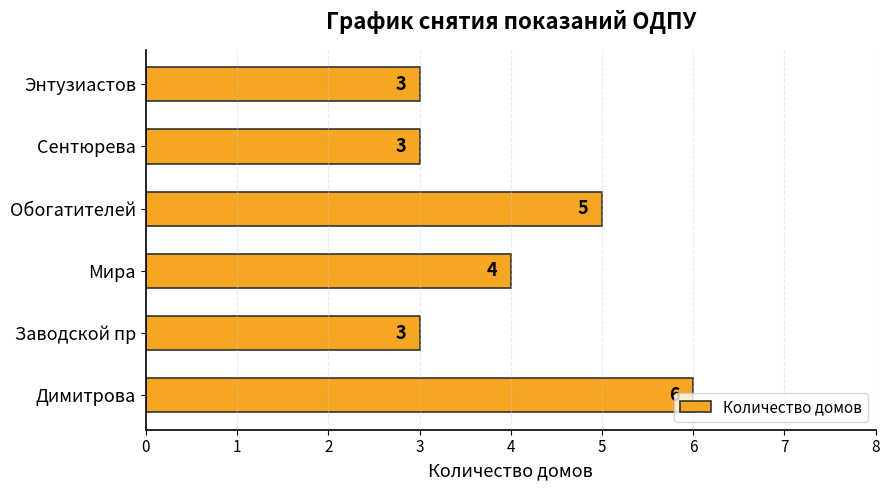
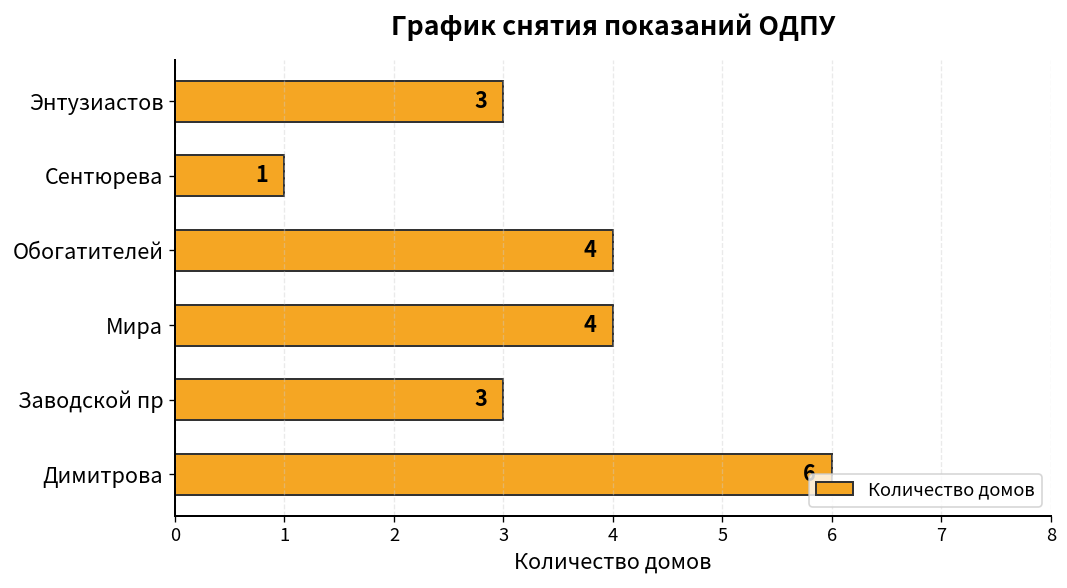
Сентюрева: 3 -> 1
Обогатителей: 5 -> 4
